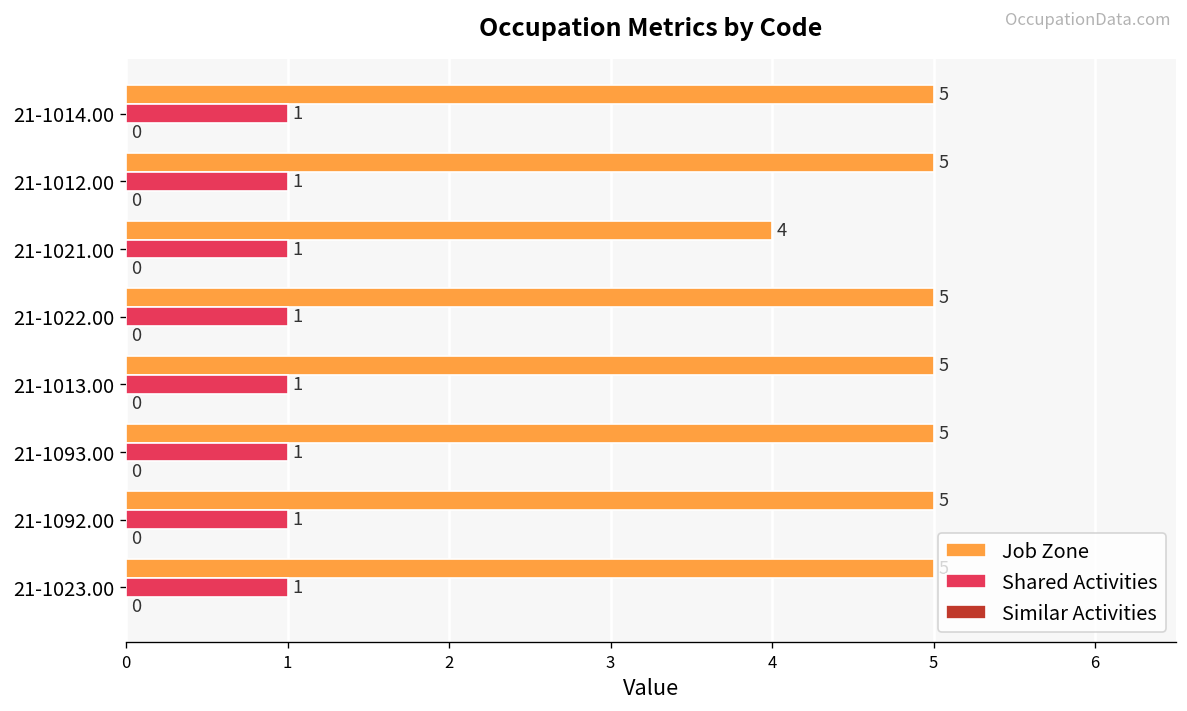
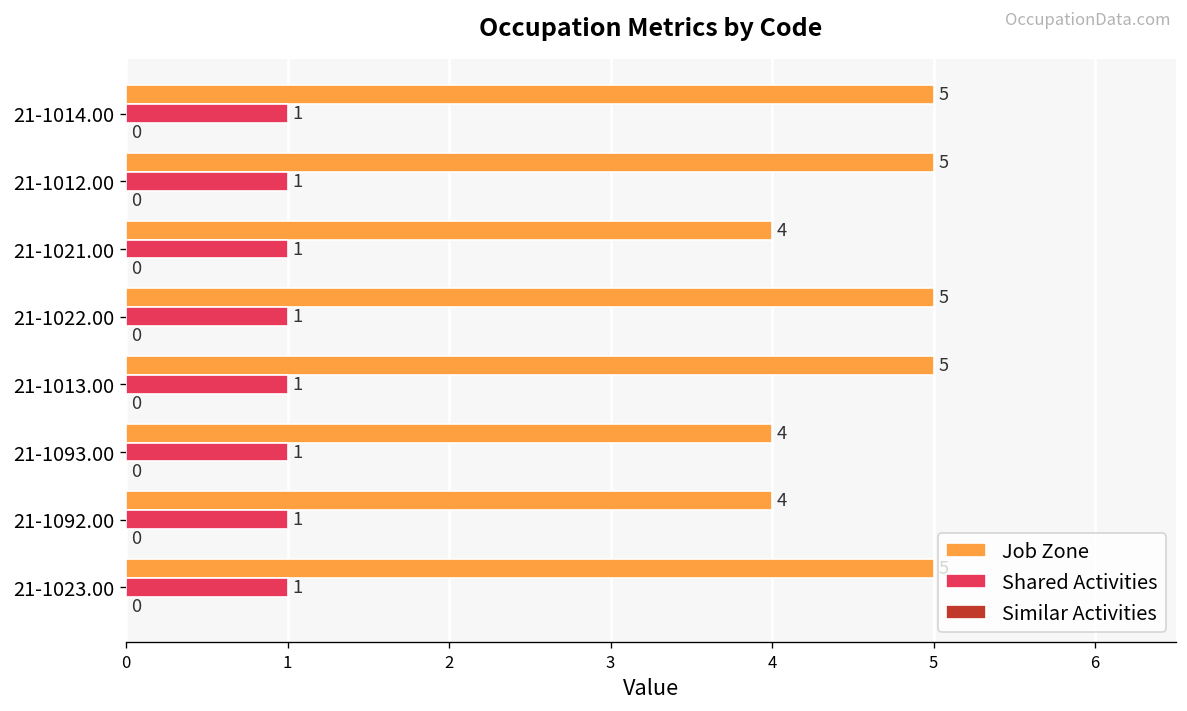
Job Zone, 21-1093.00: 5 -> 4
Job Zone, 21-1092.00: 5 -> 4
